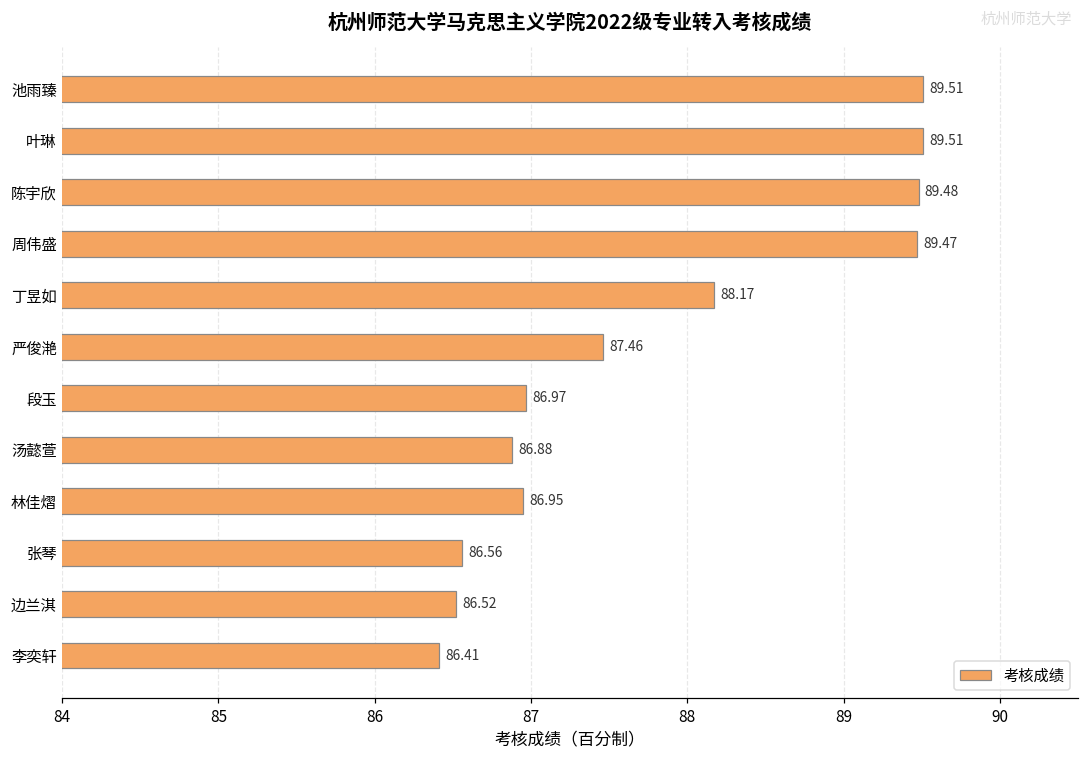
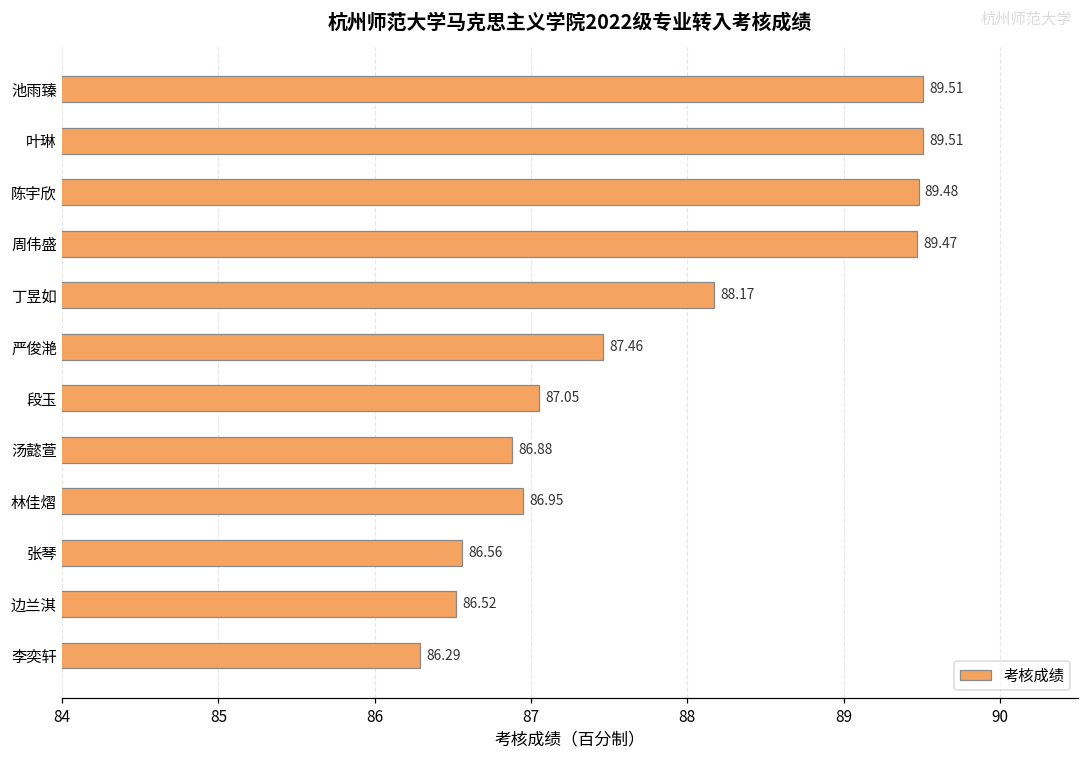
段玉: 86.97 -> 87.05
李奕轩: 86.41 -> 86.29
